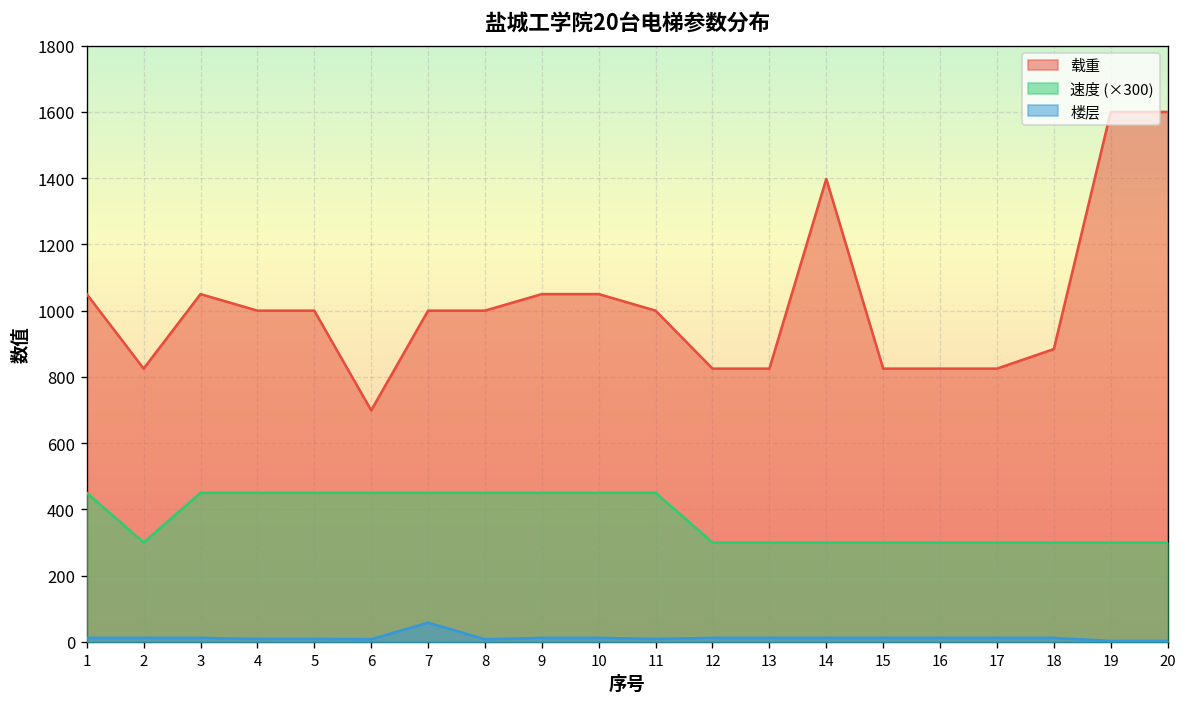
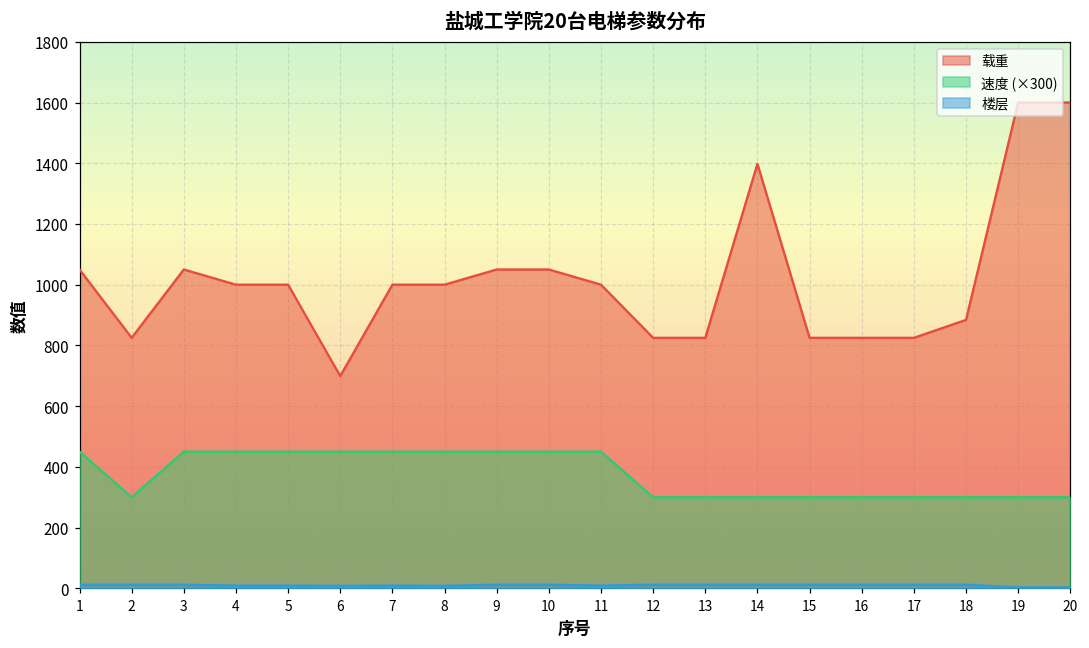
楼层, 7: 60 -> 10
